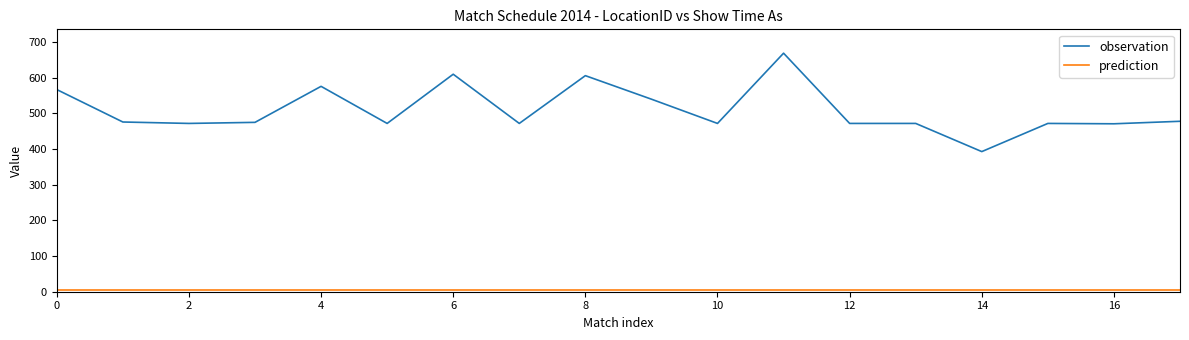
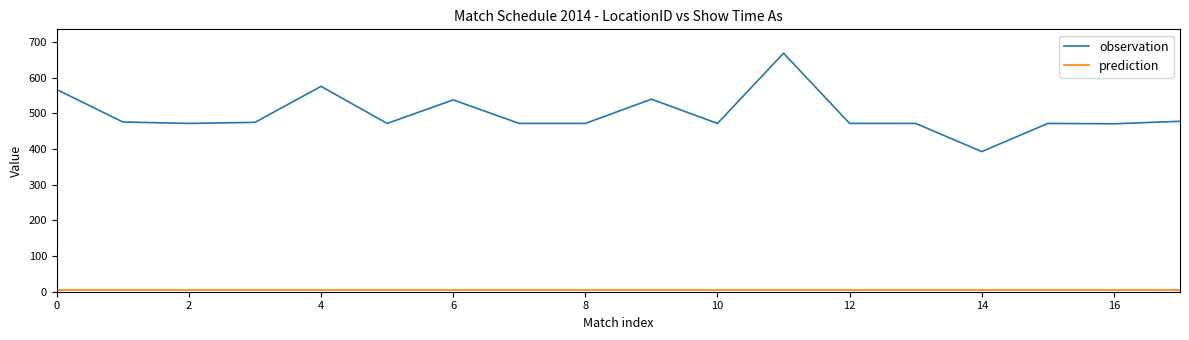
observation, 6: 610 -> 540
observation, 8: 610 -> 470
